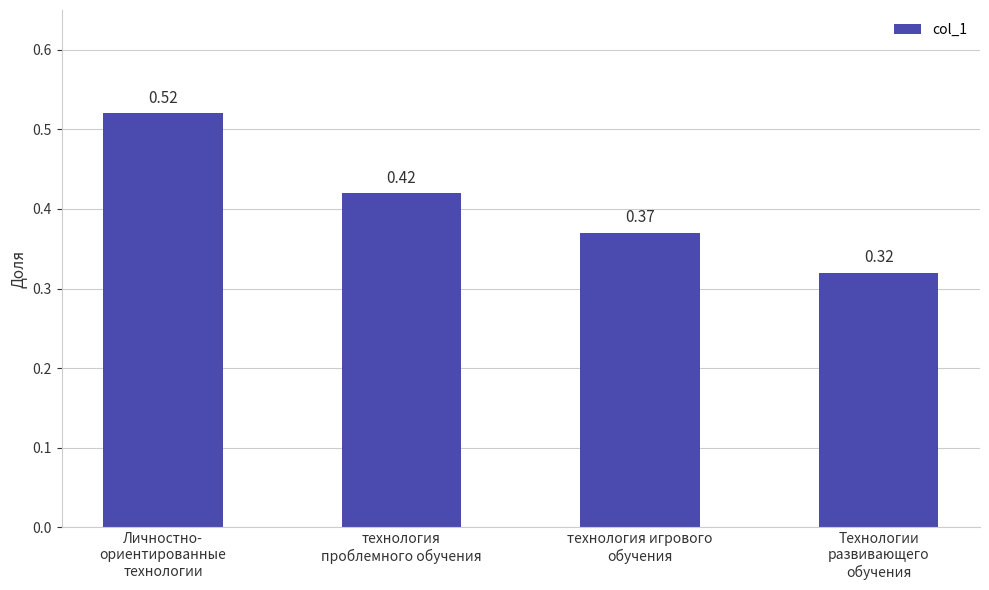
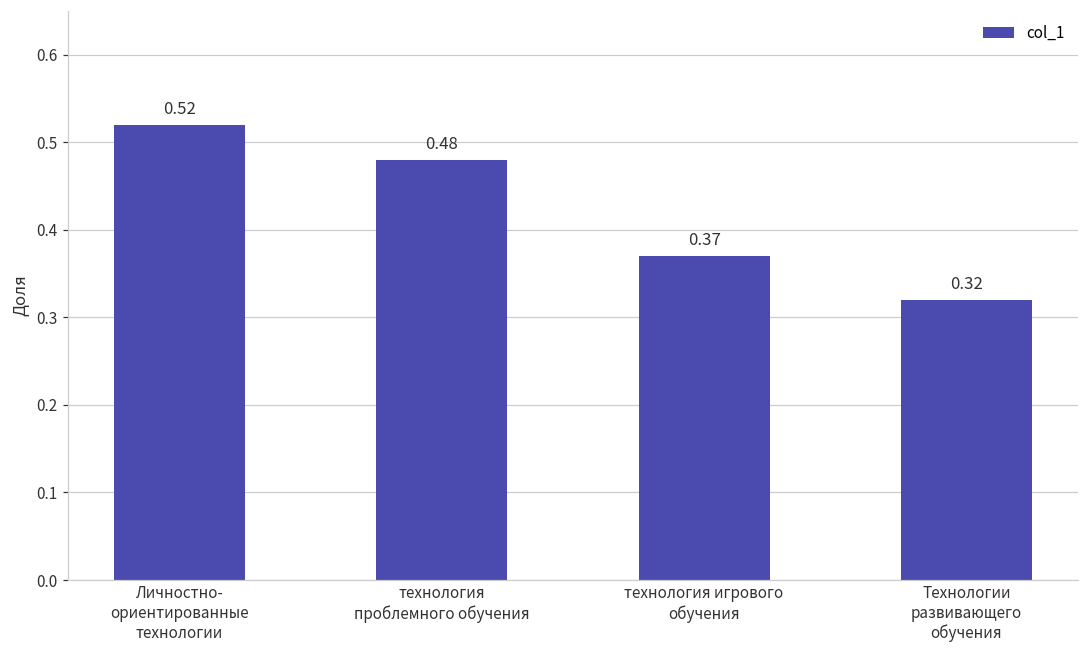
технология проблемного обучения: 0.42 -> 0.48
